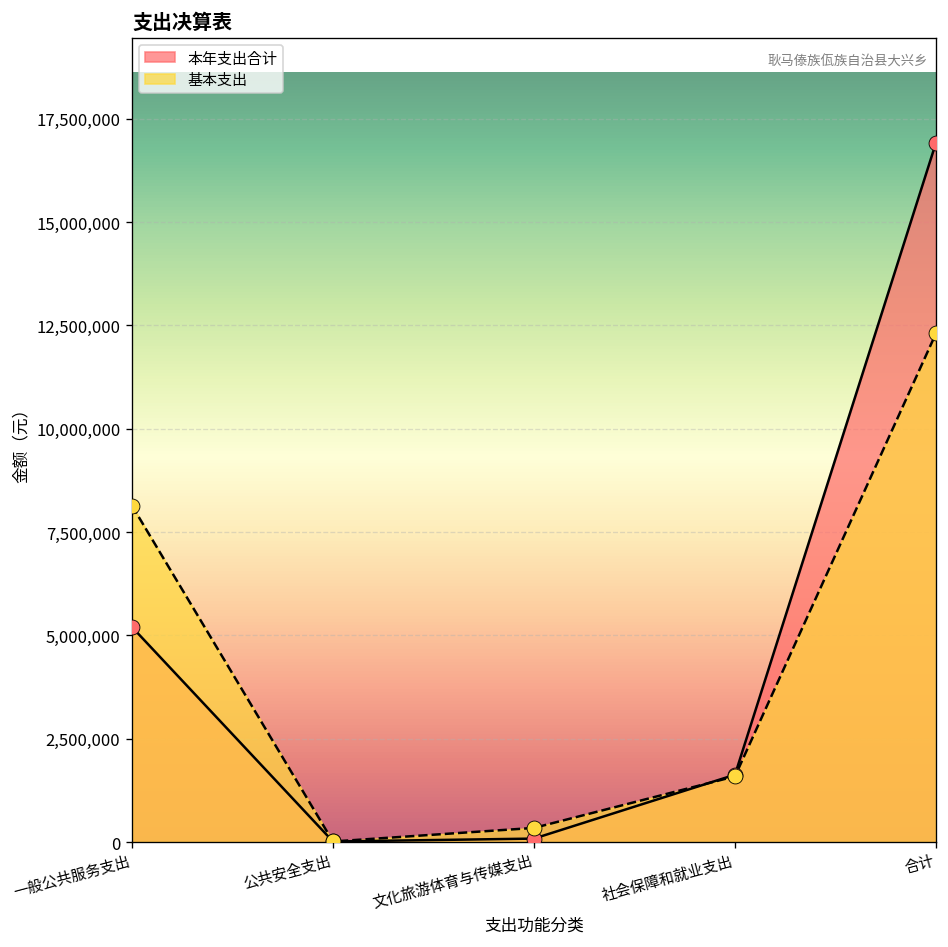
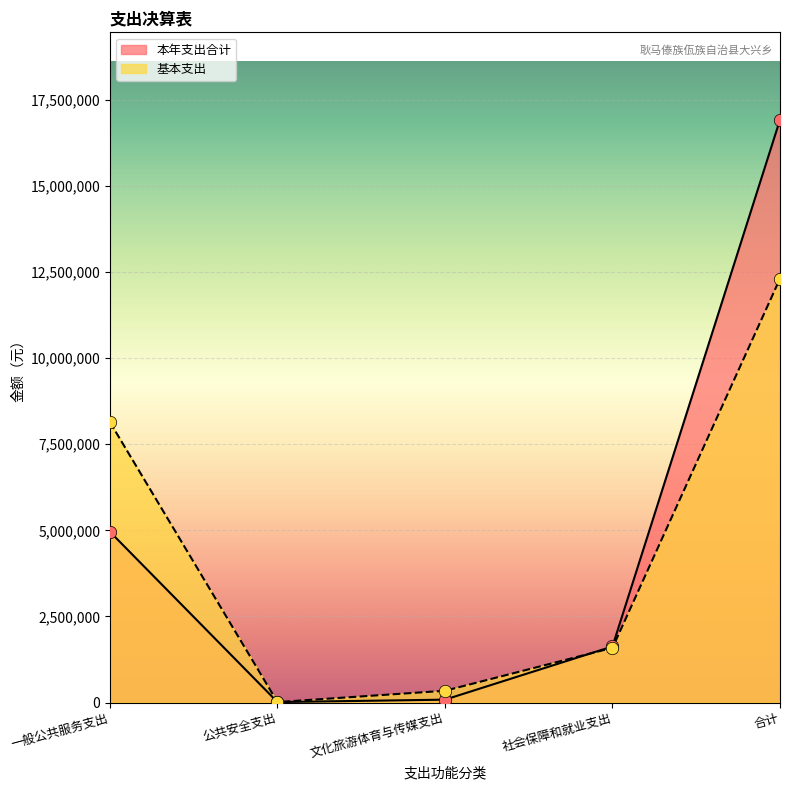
本年支出合计, 一般公共服务支出: 5,200,000 -> 5,000,000
